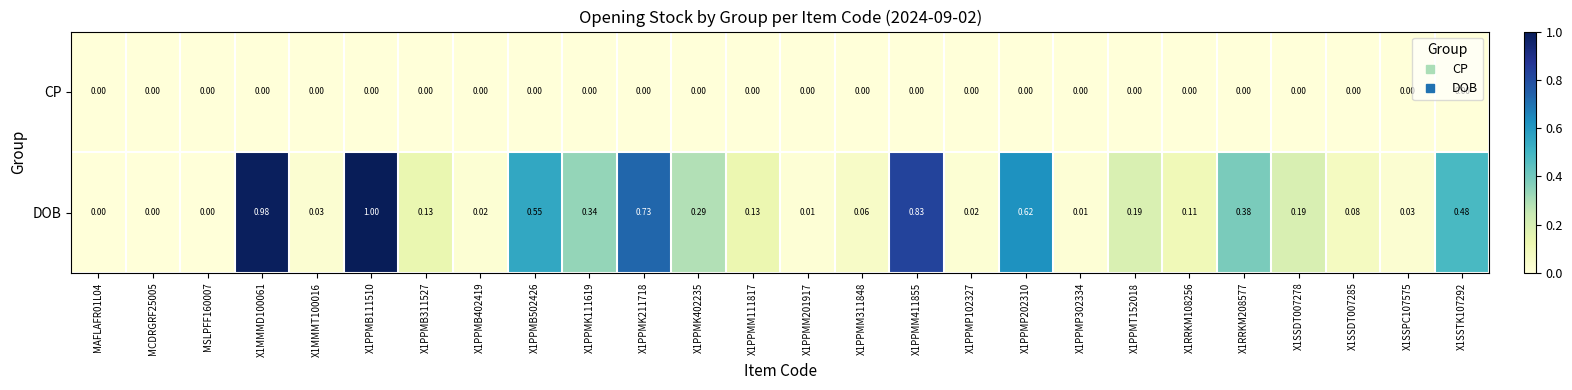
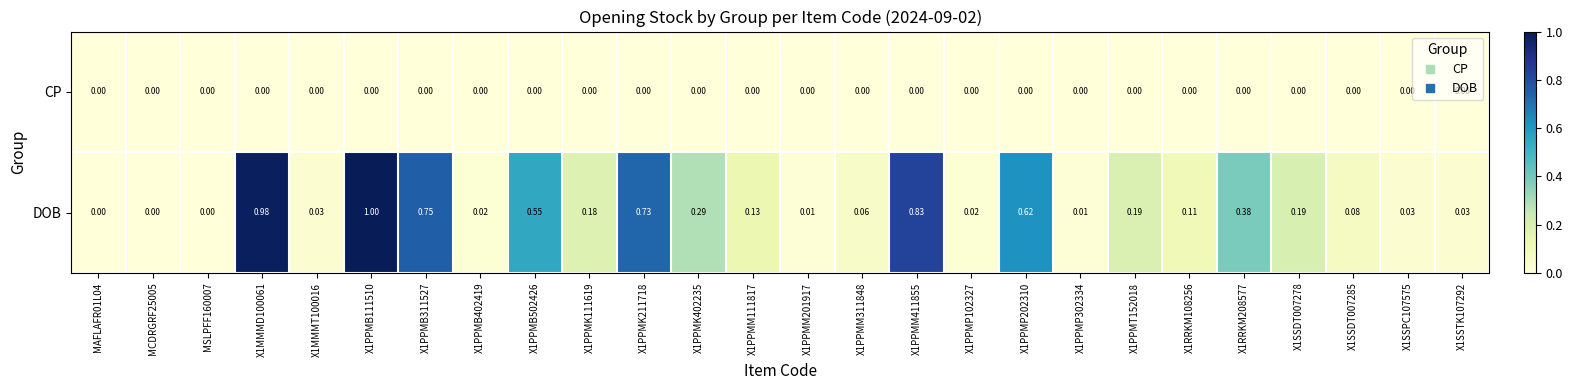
DOB, X1PPMB311527: 0.13 -> 0.75
DOB, X1PPMK111619: 0.34 -> 0.18
DOB, X1SSTK107292: 0.48 -> 0.03
